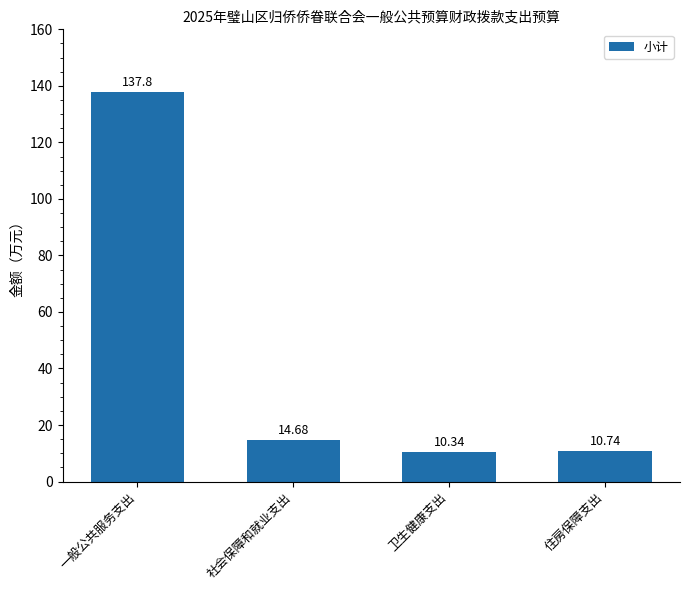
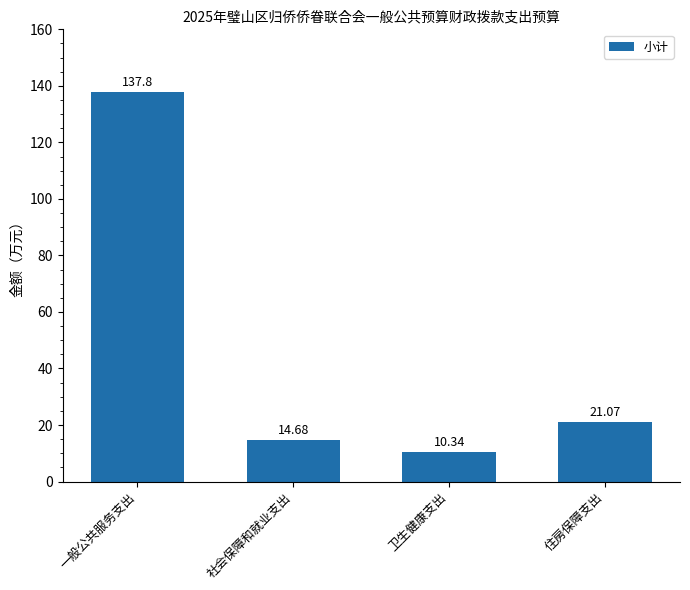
住房保障支出: 10.74 -> 21.07
